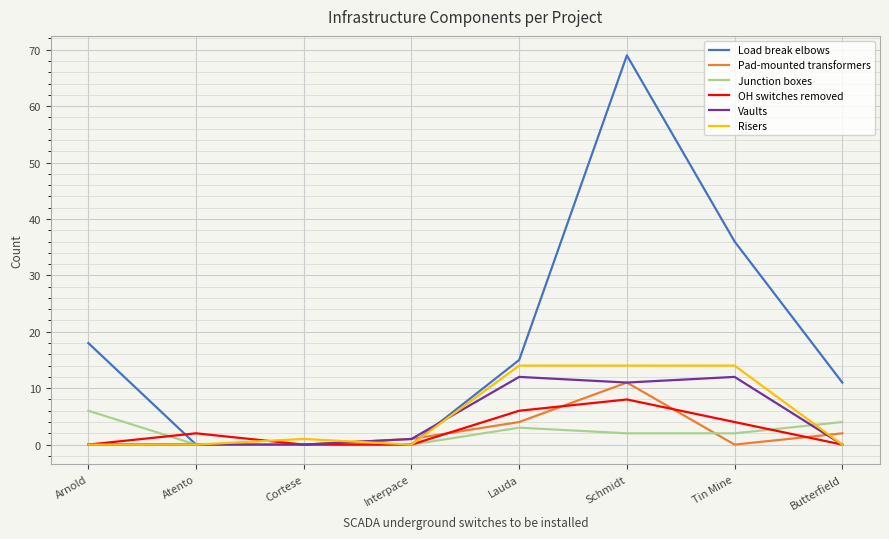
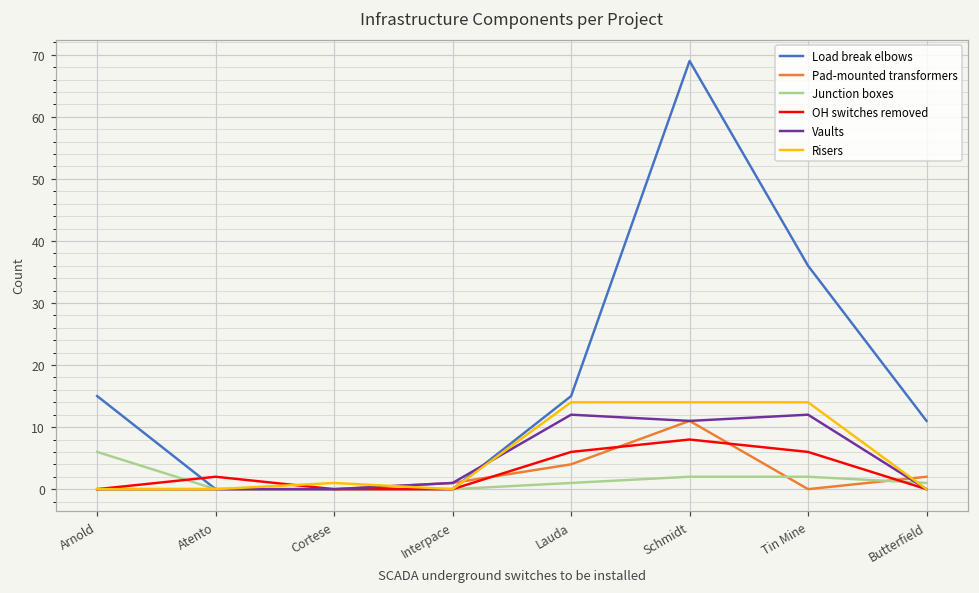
Load break elbows, Arnold: 18 -> 15
Junction boxes, Lauda: 3 -> 1
OH switches removed, Tin Mine: 4 -> 6
Junction boxes, Butterfield: 4 -> 1
